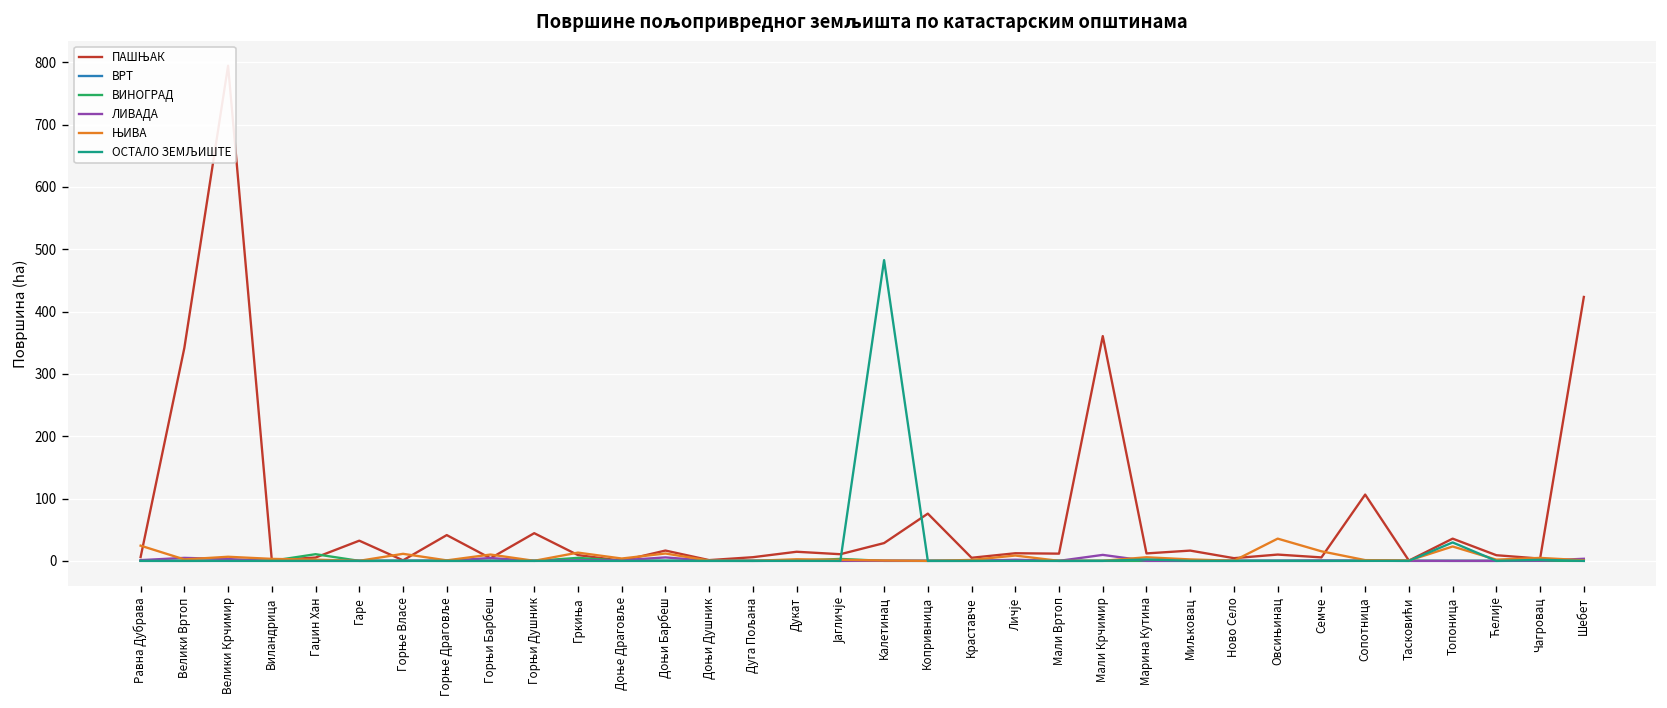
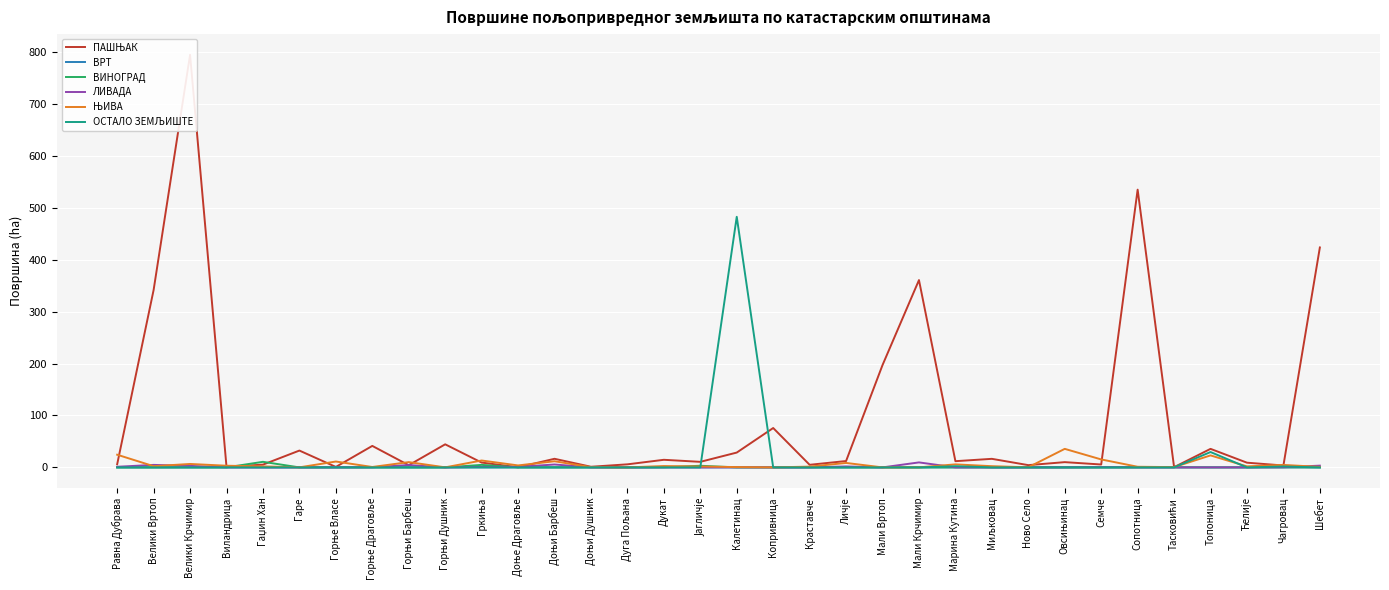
ПАШЊАК, Мали Вртоп: 10 -> 200
ПАШЊАК, Сопотница: 110 -> 530
